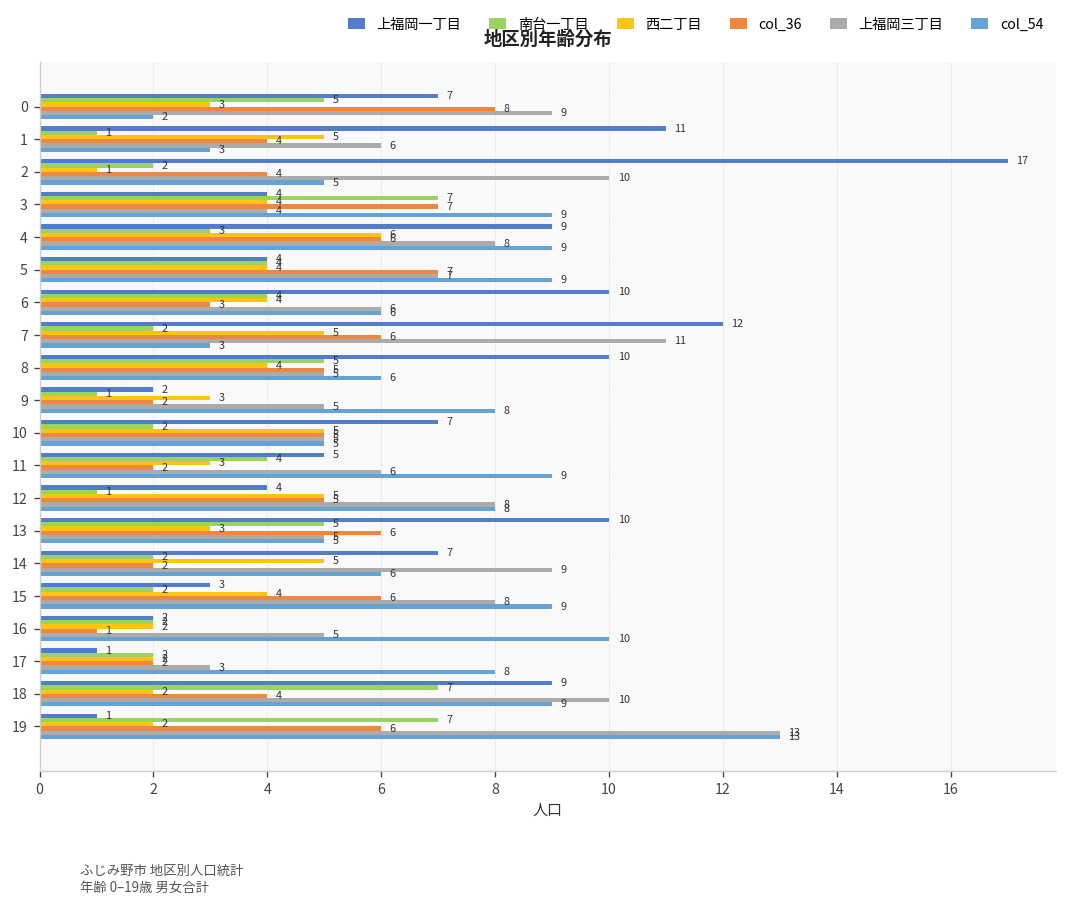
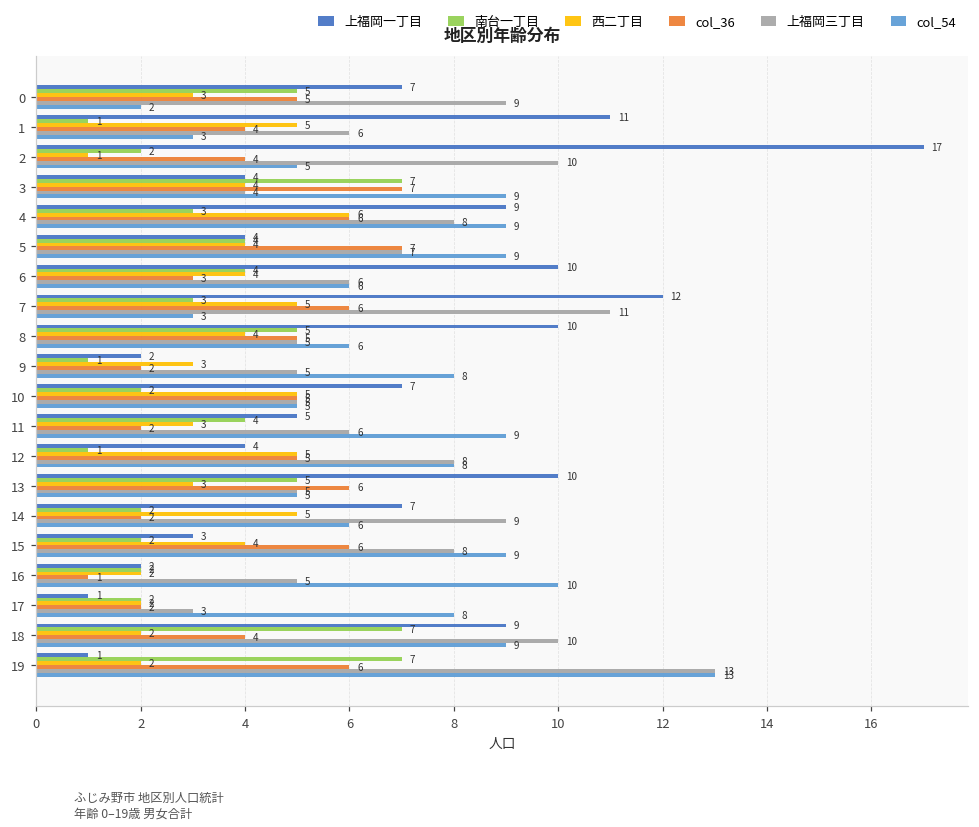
col_36, 0: 8 -> 5
南台一丁目, 7: 2 -> 3
